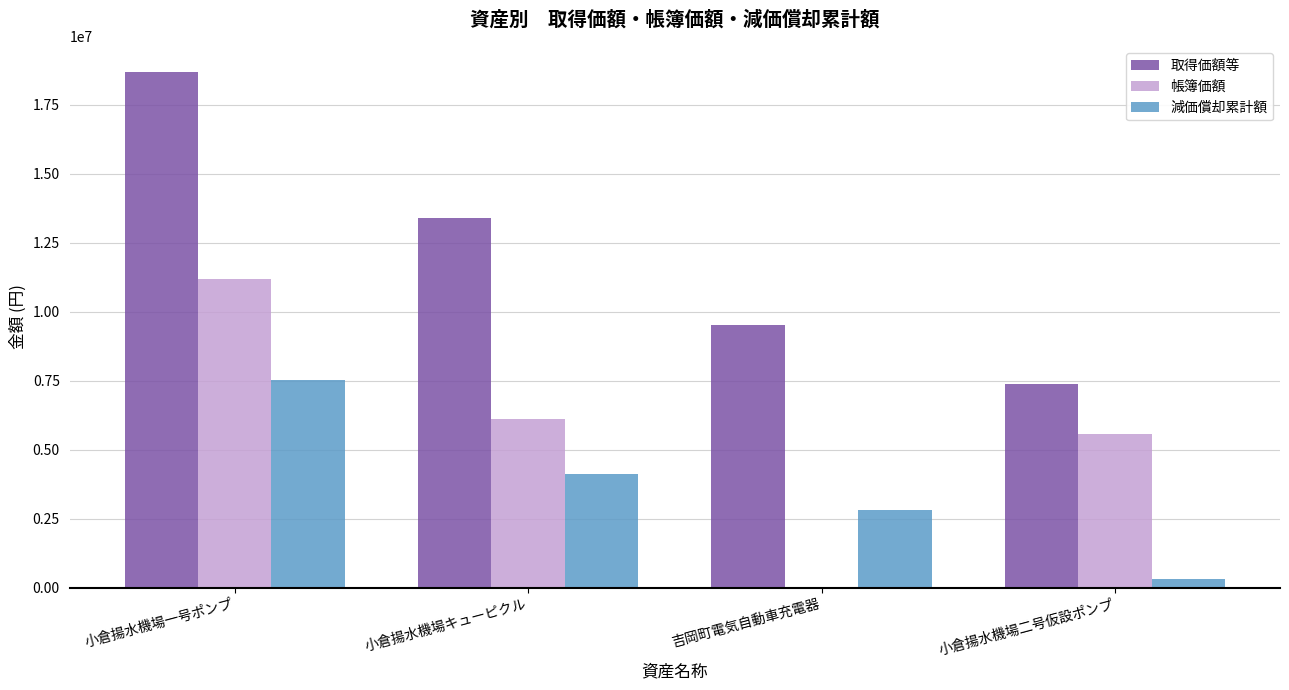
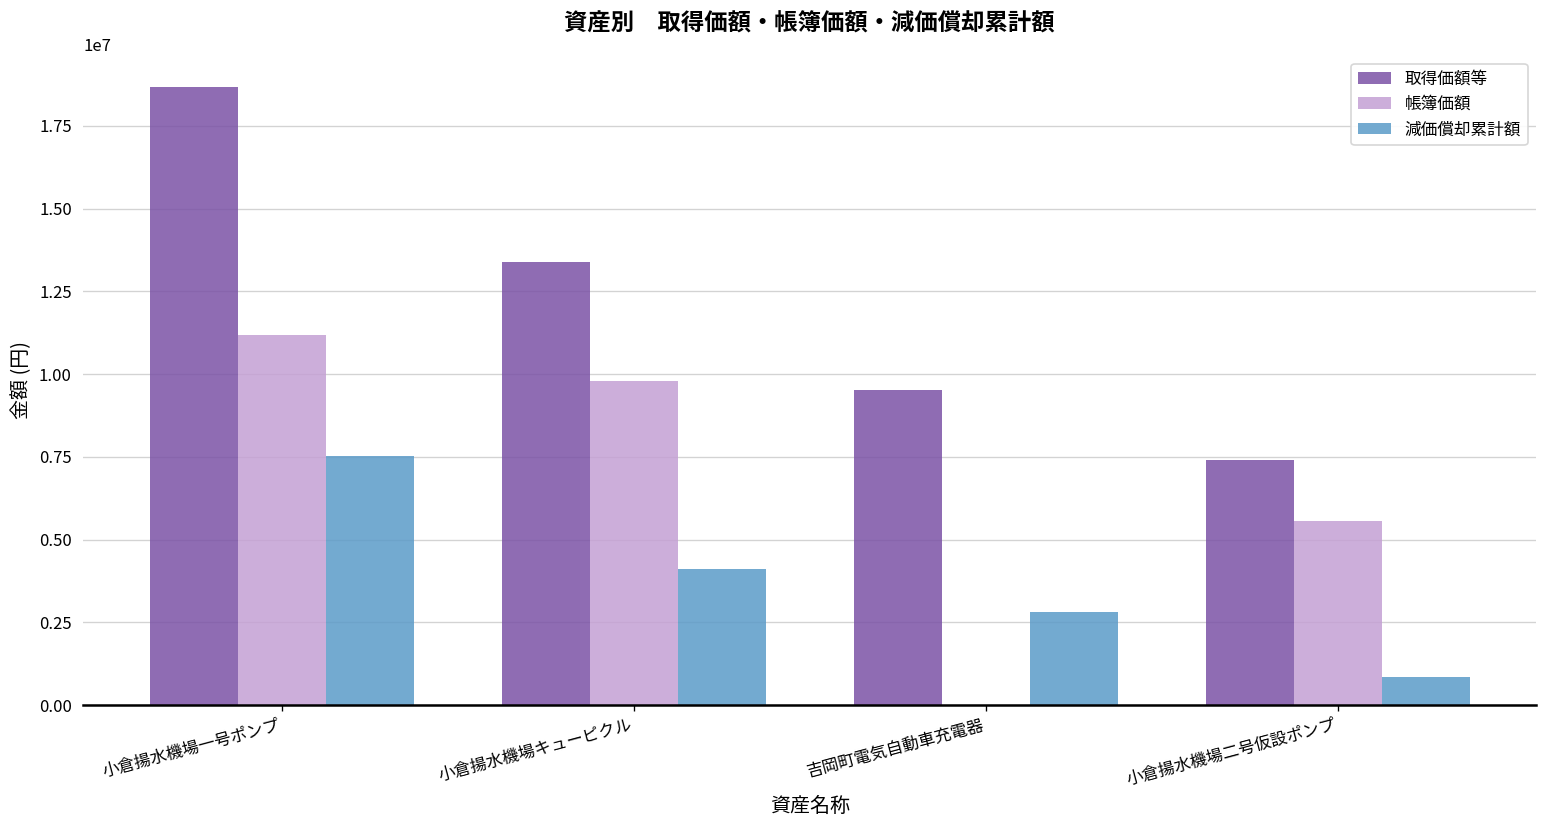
帳簿価額, 小倉揚水機場キューピクル: 6100000 -> 9800000
減価償却累計額, 小倉揚水機場二号仮設ポンプ: 300000 -> 900000
